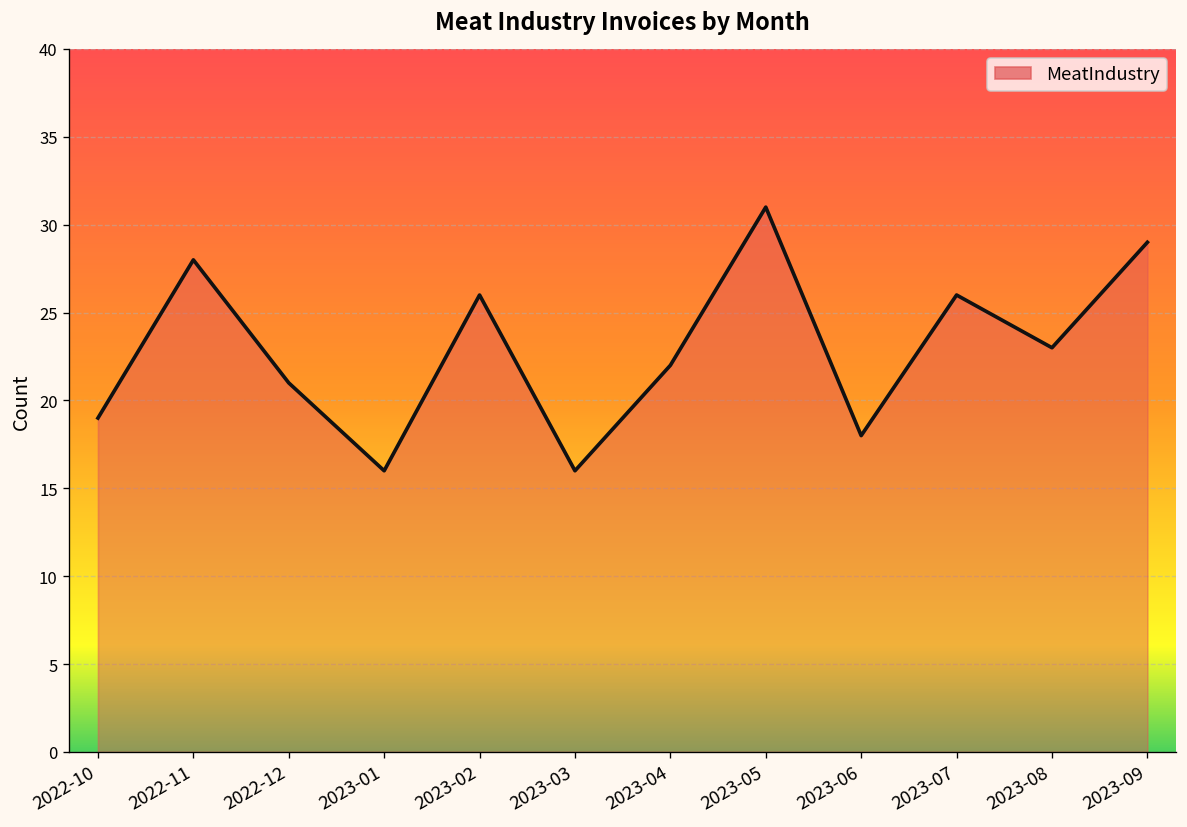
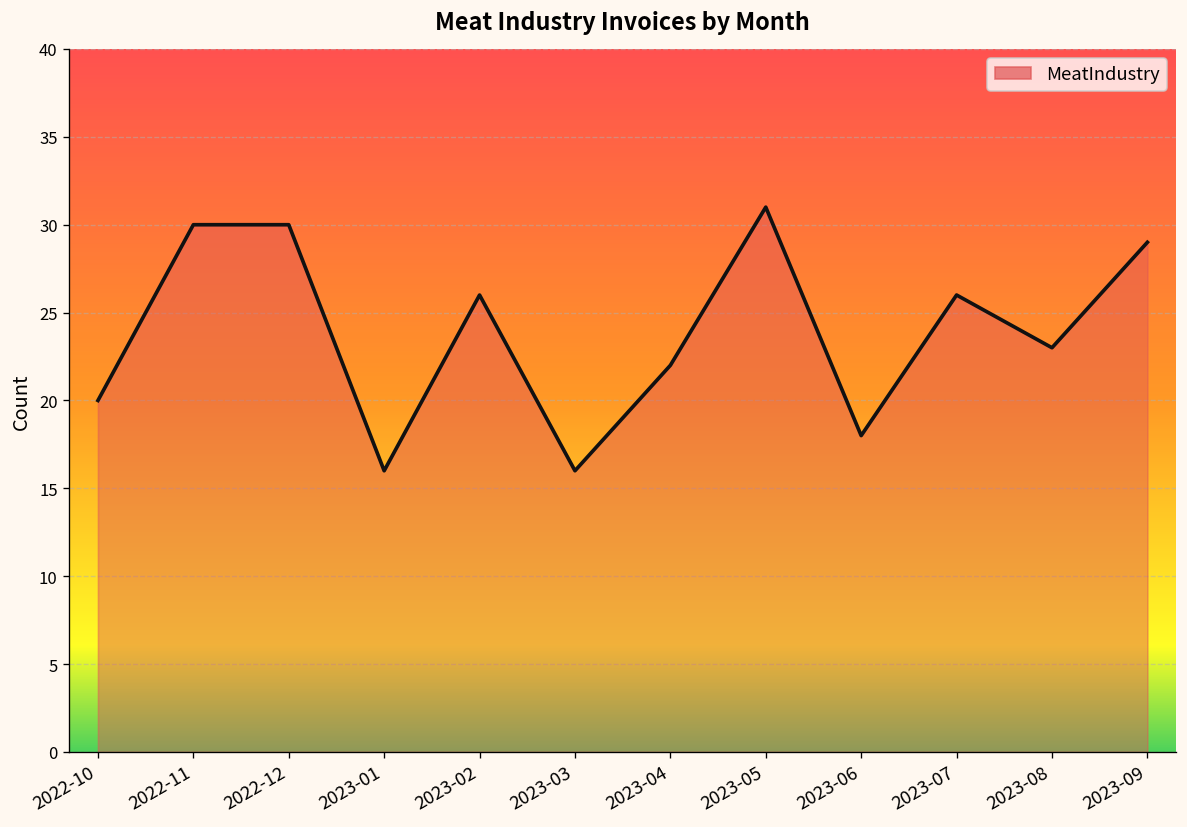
2022-10: 19 -> 20
2022-11: 28 -> 30
2022-12: 21 -> 30
